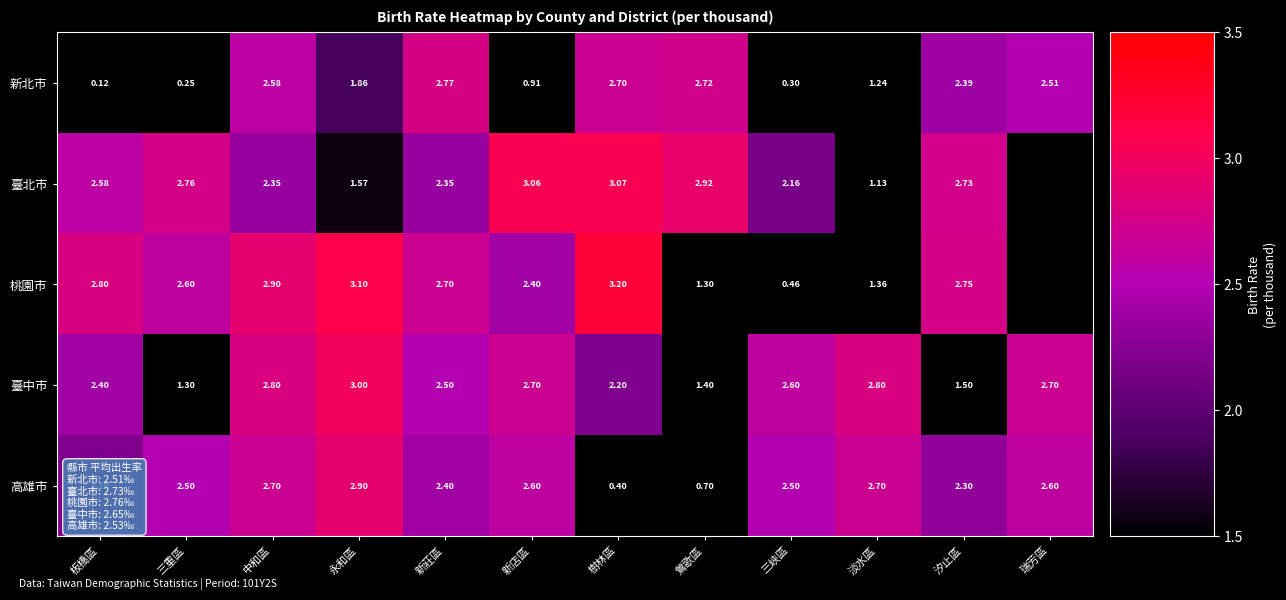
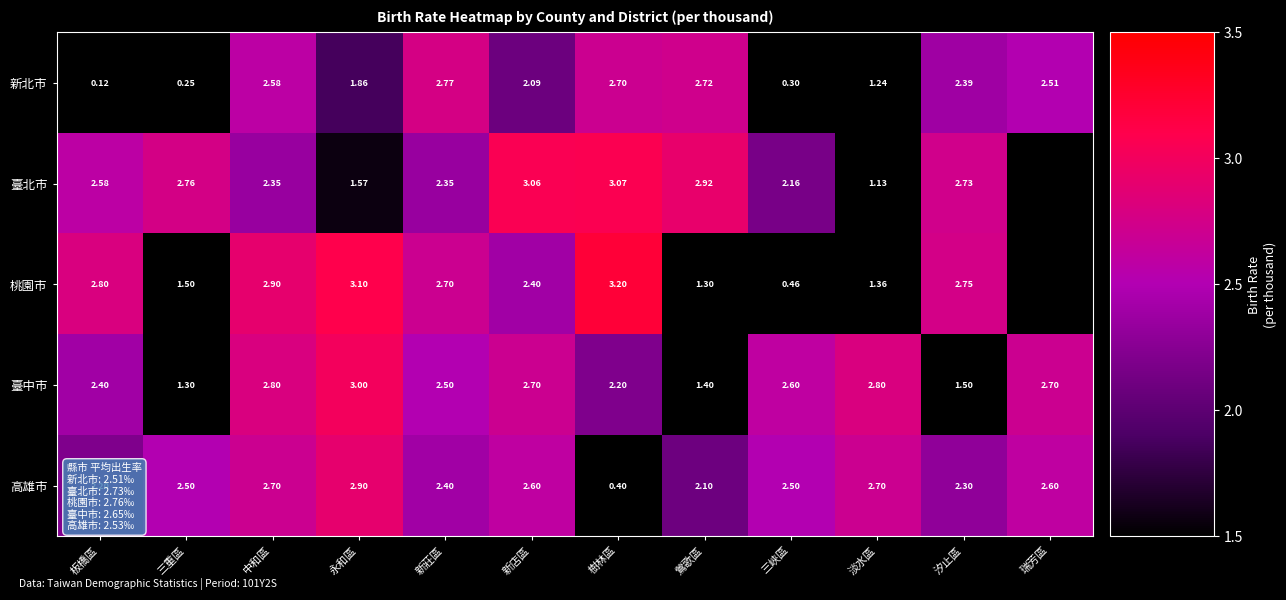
新北市, 新店區: 0.91 -> 2.09
桃園市, 三重區: 2.60 -> 1.50
高雄市, 鶯歌區: 0.70 -> 2.10
